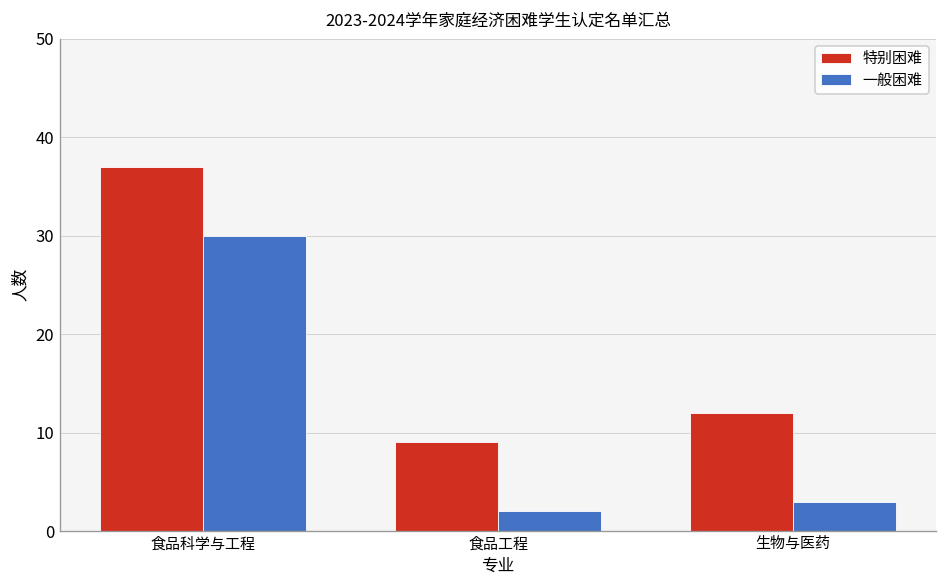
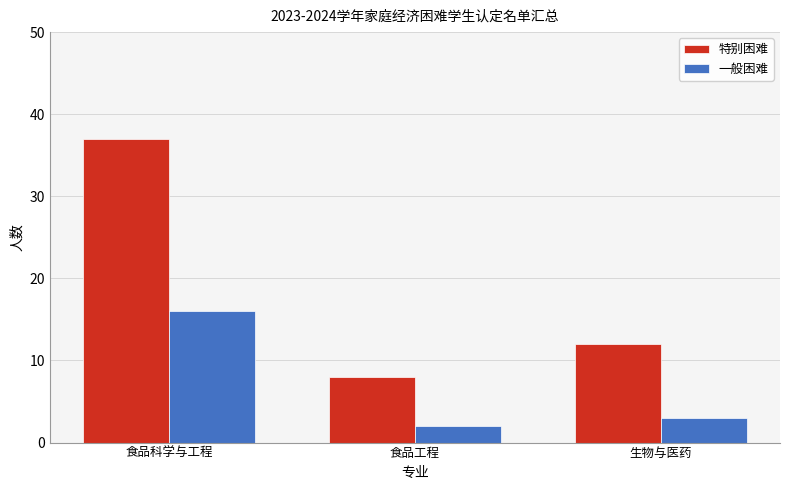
一般困难, 食品科学与工程: 30 -> 16
特别困难, 食品工程: 9 -> 8
